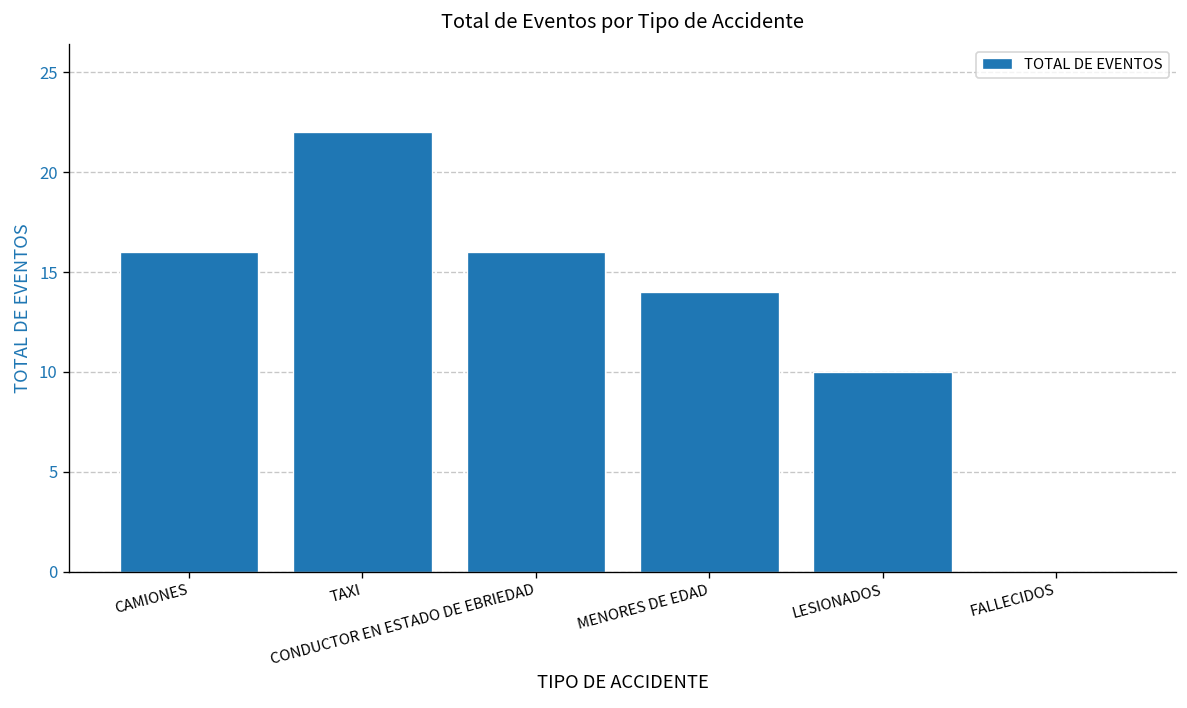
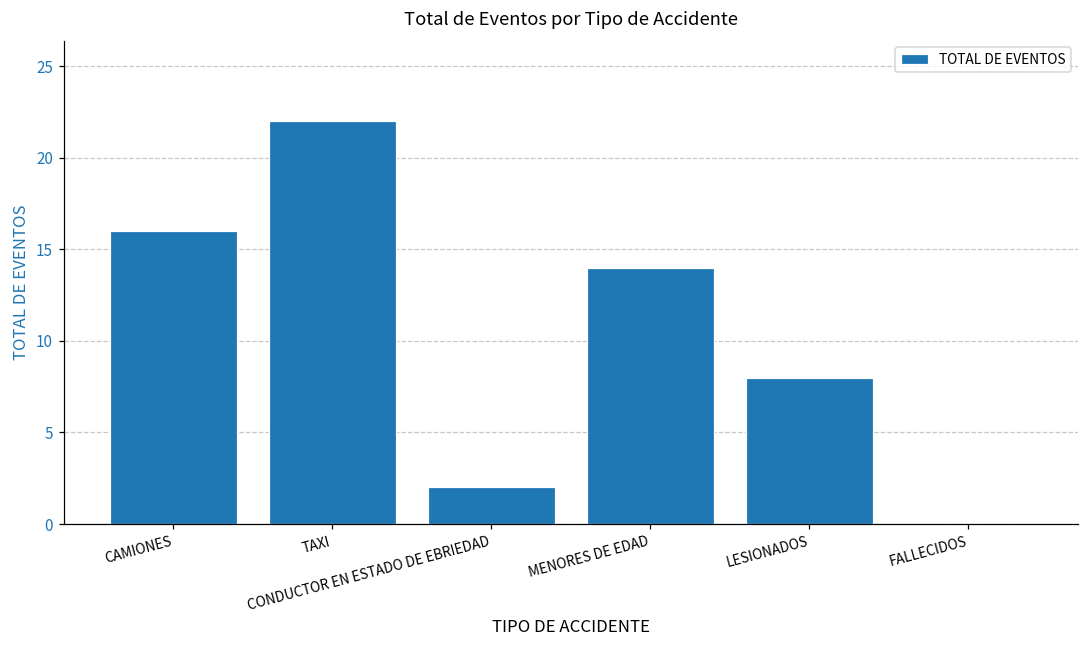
CONDUCTOR EN ESTADO DE EBRIEDAD: 16 -> 2
LESIONADOS: 10 -> 8
